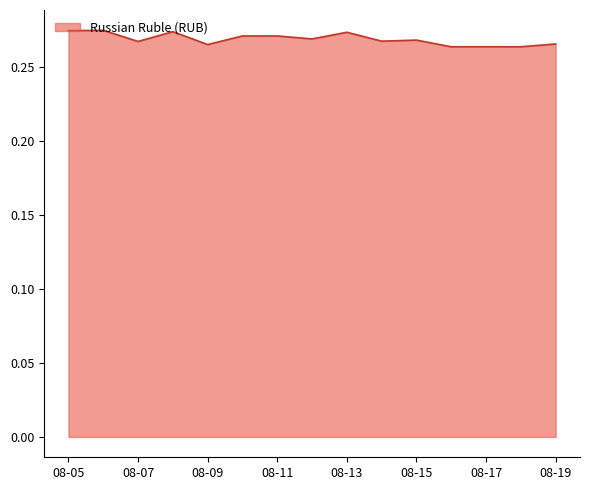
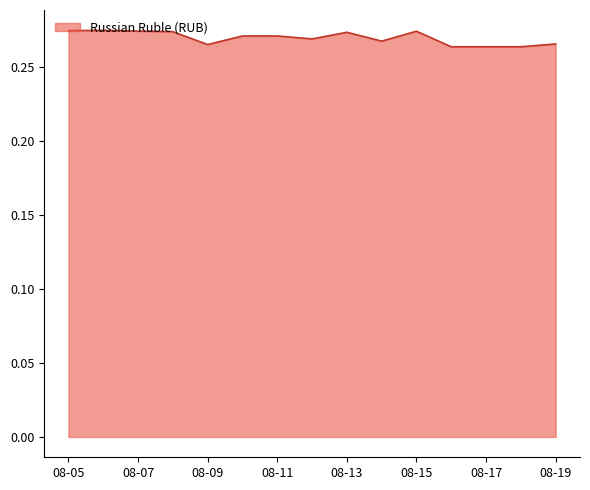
08-07: 0.267 -> 0.274
08-15: 0.268 -> 0.274
